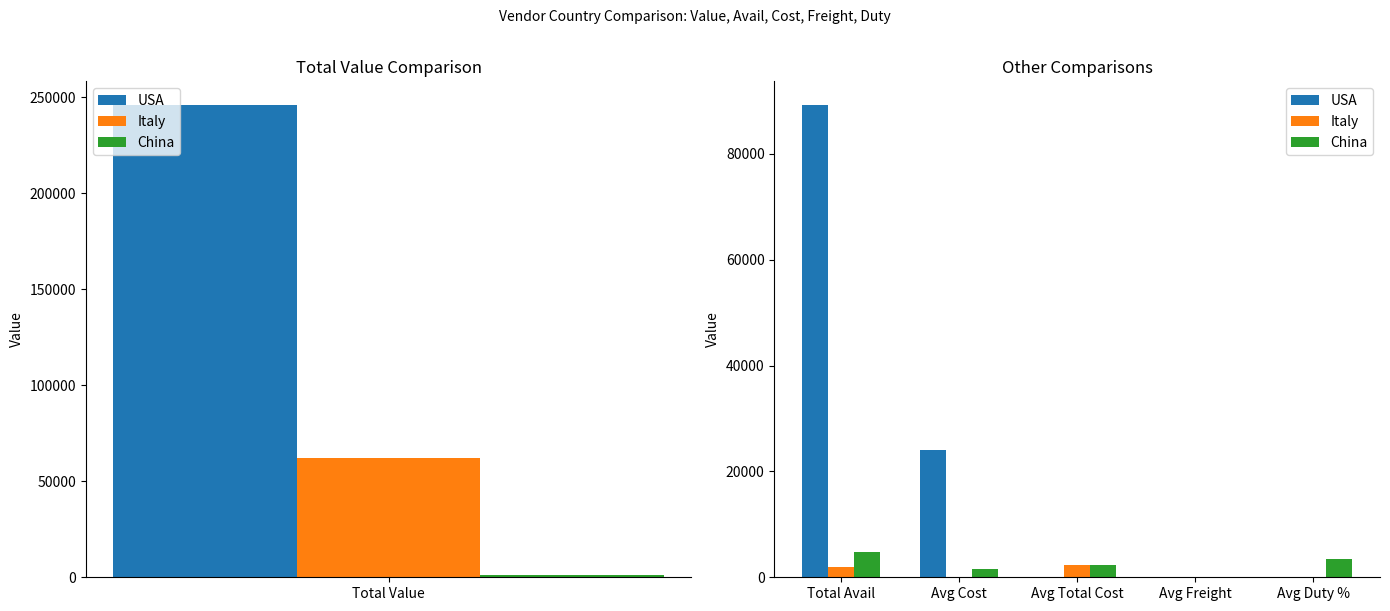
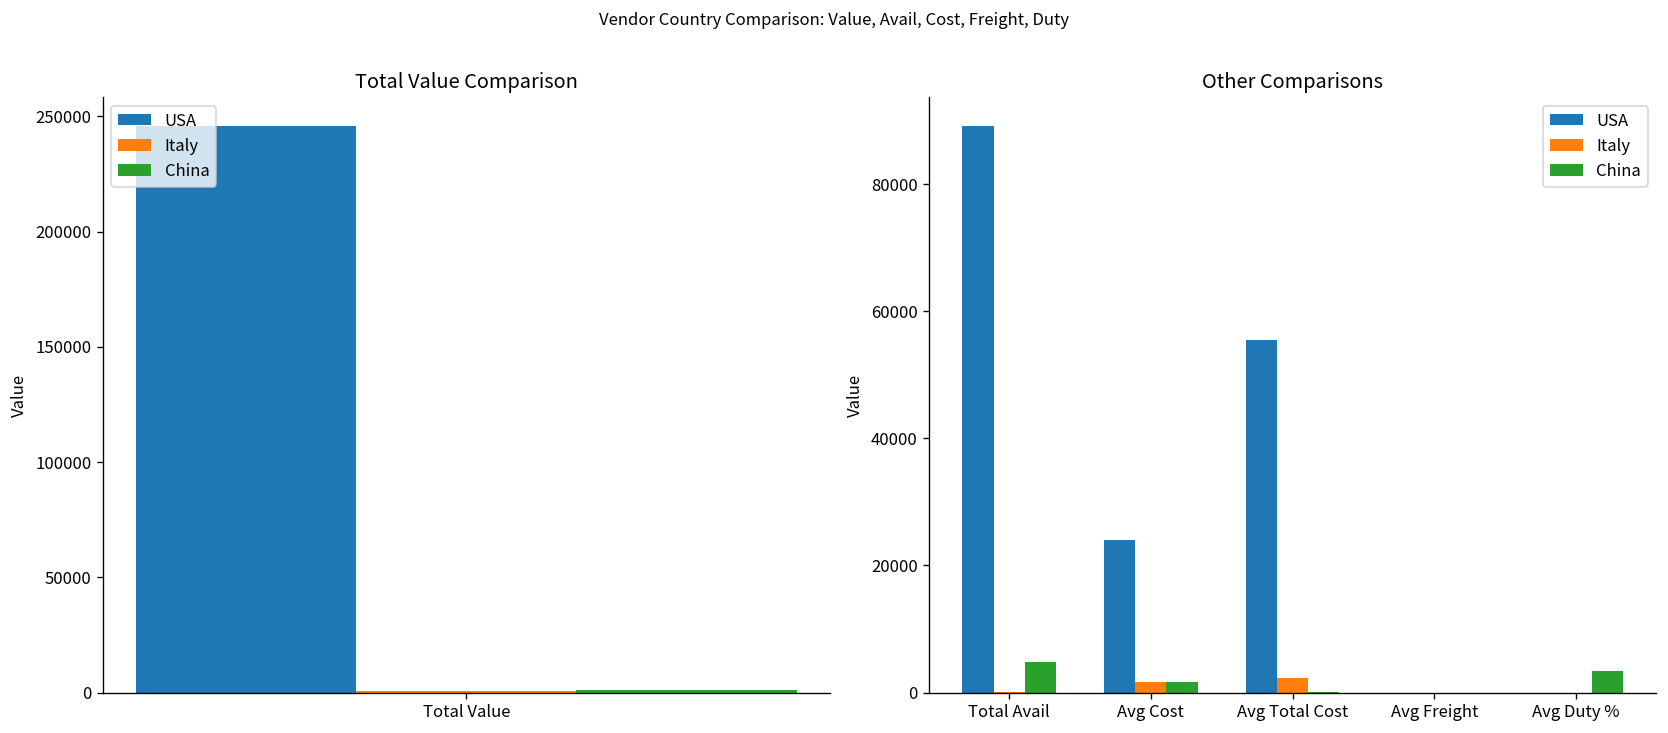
Total Value Comparison, Total Value: 62000 -> 1000
Other Comparisons, Italy, Total Avail: 2000 -> 0
Other Comparisons, Italy, Avg Cost: 0 -> 2000
Other Comparisons, USA, Avg Total Cost: 0 -> 56000
Other Comparisons, China, Avg Total Cost: 2000 -> 0
